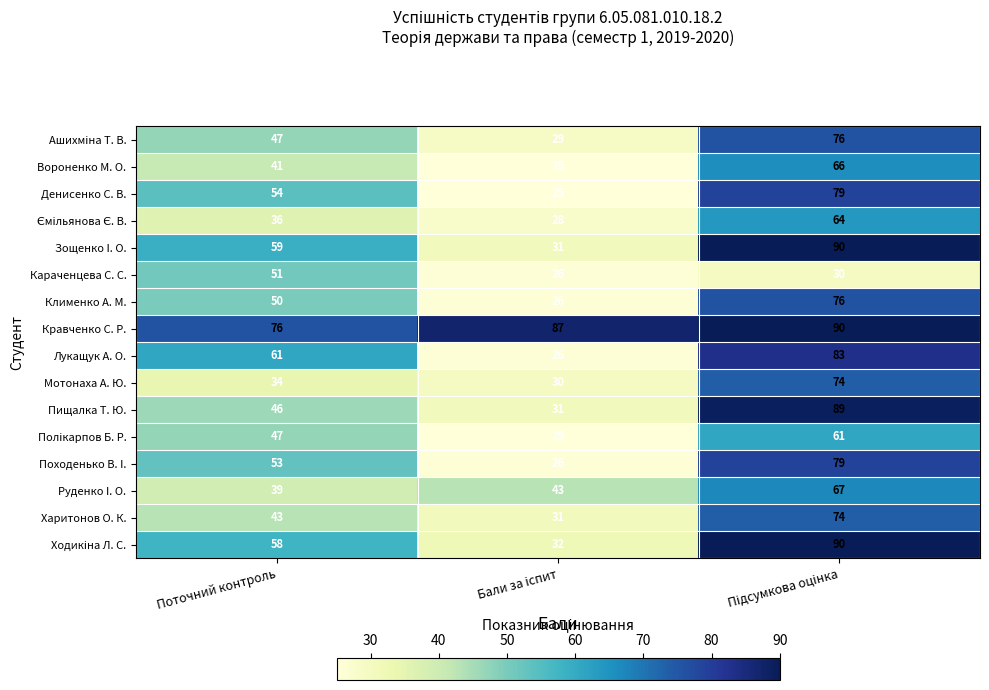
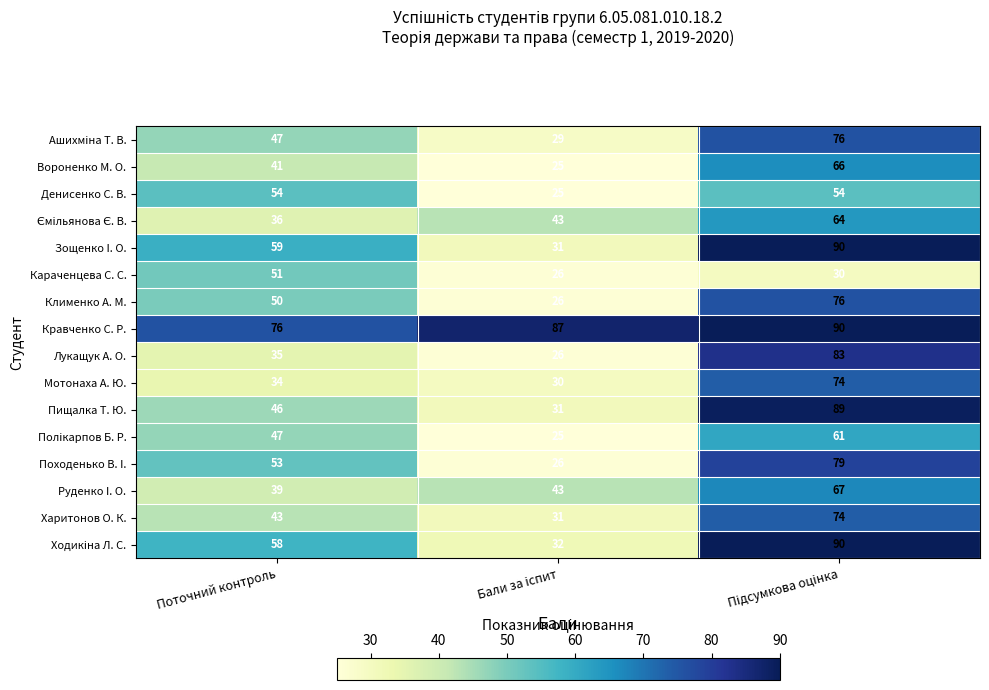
Денисенко С. В., Підсумкова оцінка: 79 -> 54
Ємільянова Є. В., Бали за іспит: 28 -> 43
Лукащук А. О., Поточний контроль: 61 -> 35
